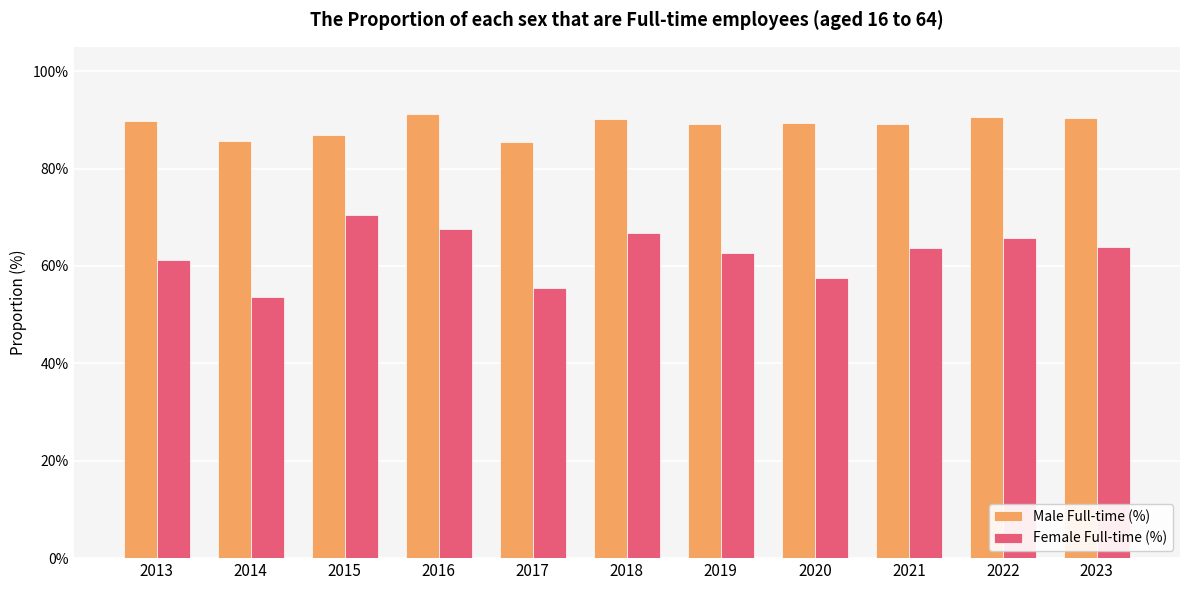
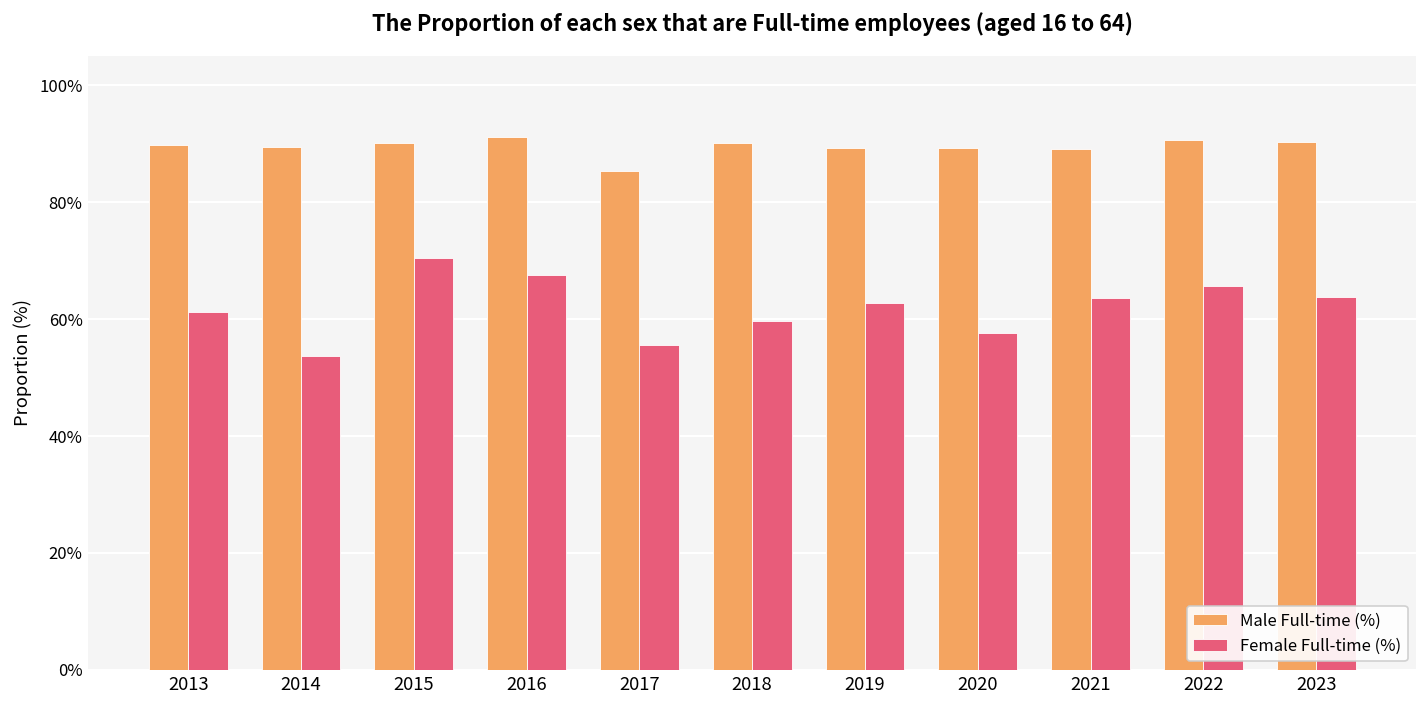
Male Full-time (%), 2014: 86% -> 90%
Male Full-time (%), 2015: 87% -> 90%
Female Full-time (%), 2018: 67% -> 60%
